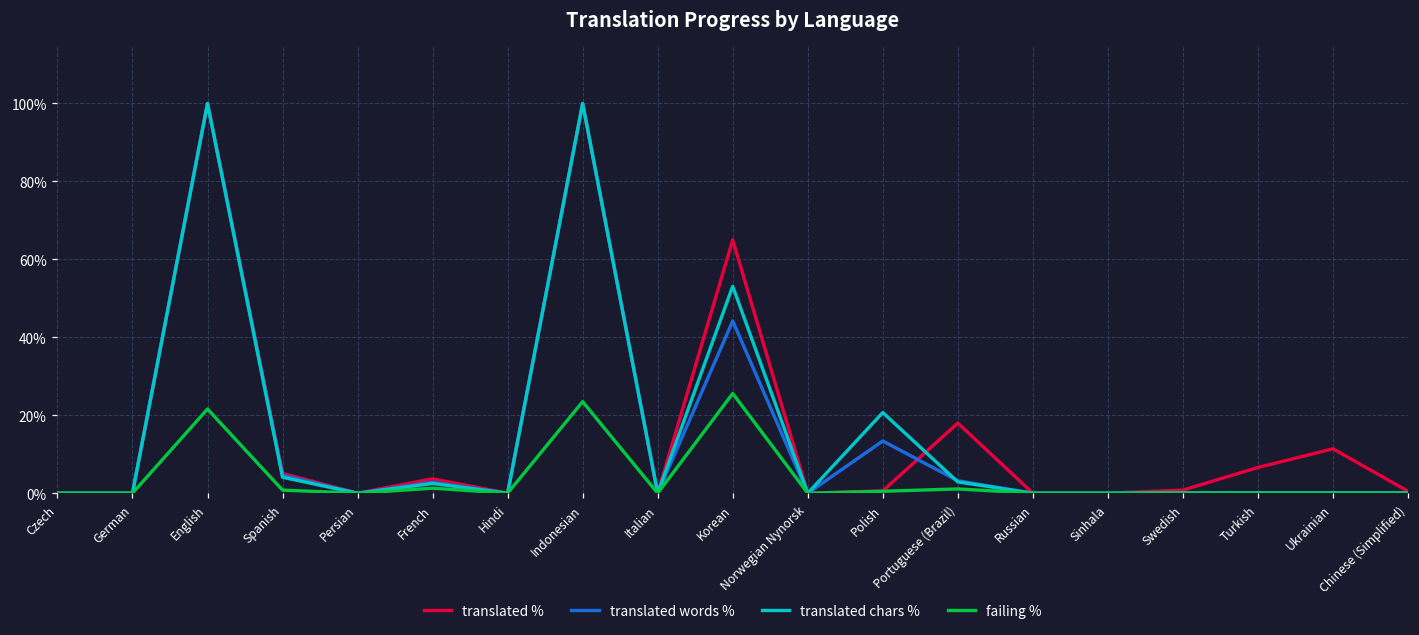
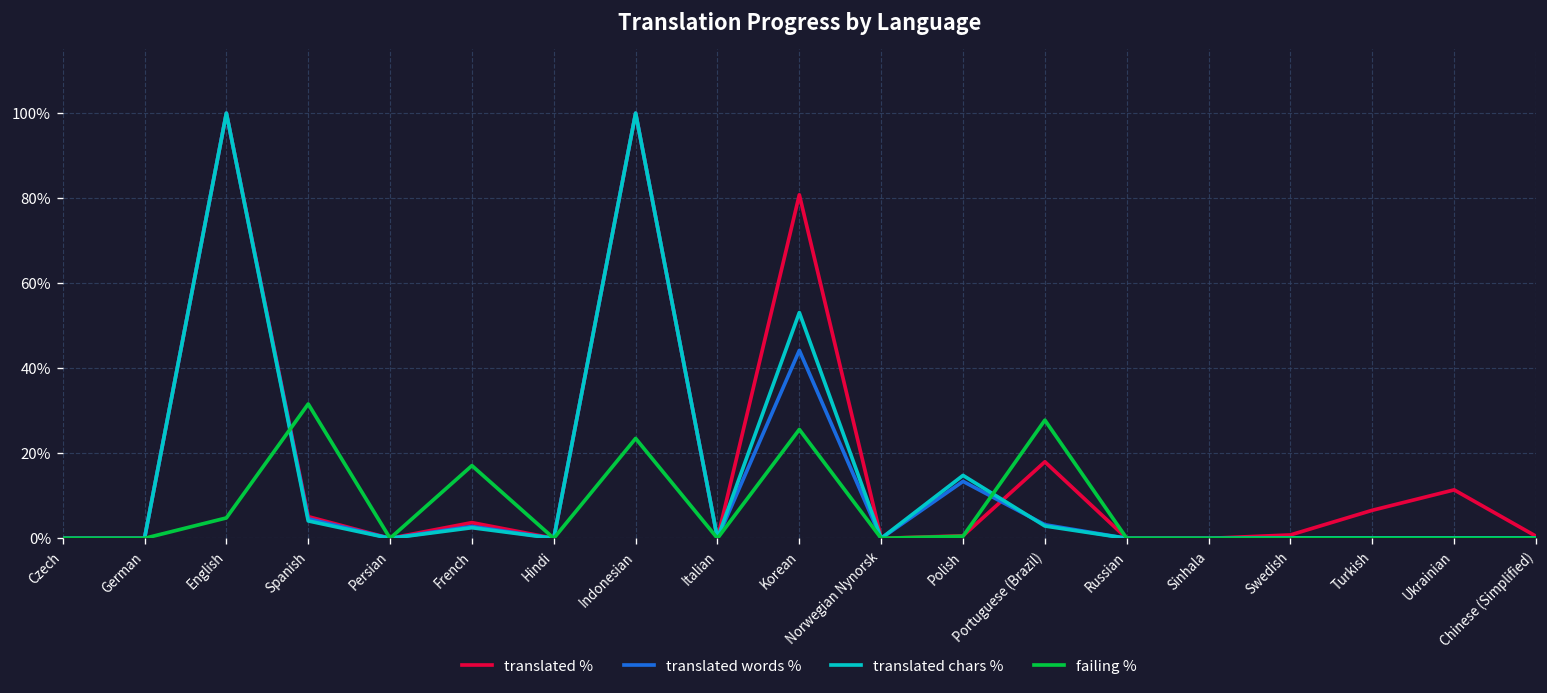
failing %, English: 22% -> 5%
failing %, Spanish: 1% -> 32%
failing %, French: 1% -> 17%
translated %, Korean: 65% -> 81%
translated chars %, Polish: 21% -> 15%
failing %, Portuguese (Brazil): 1% -> 28%
